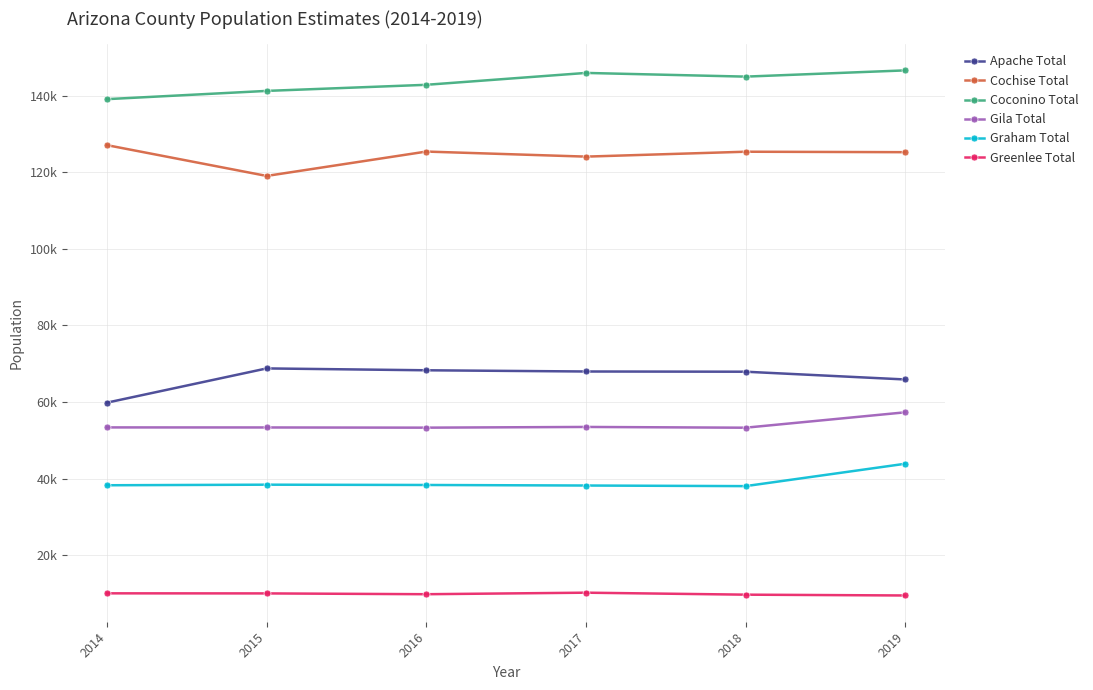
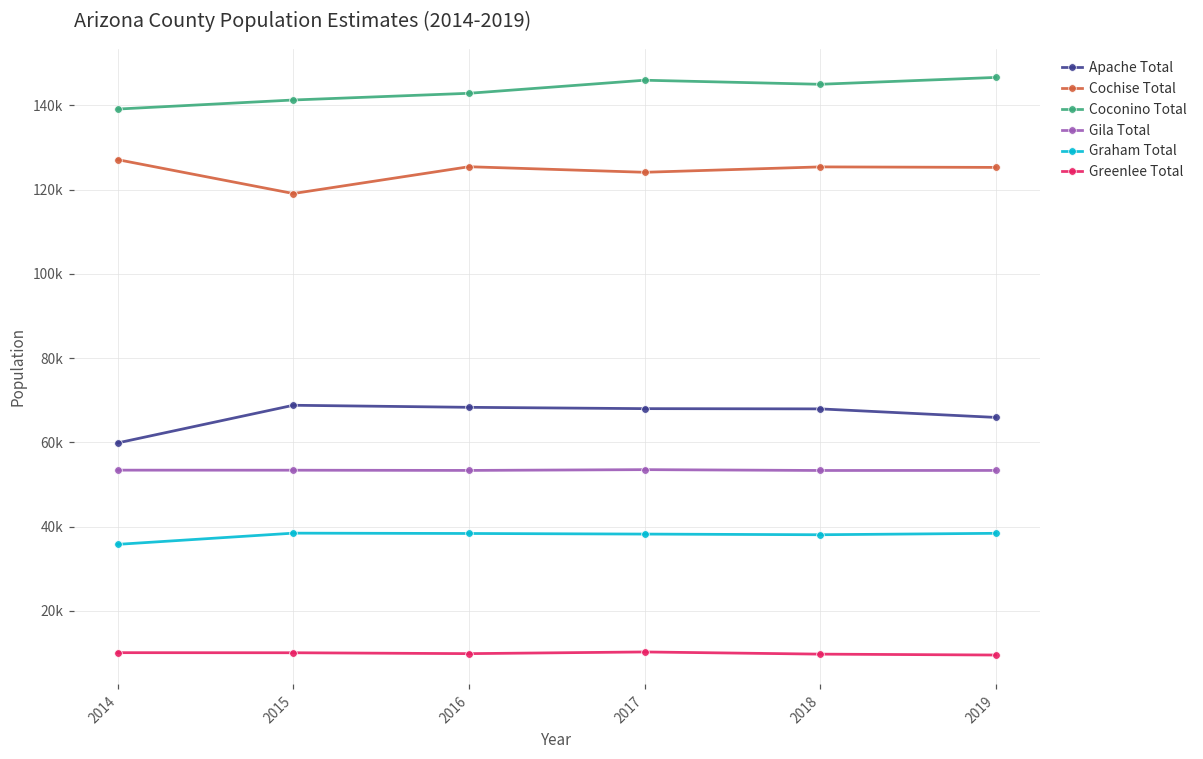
Graham Total, 2014: 38000 -> 36000
Gila Total, 2019: 57000 -> 53000
Graham Total, 2019: 44000 -> 38000
